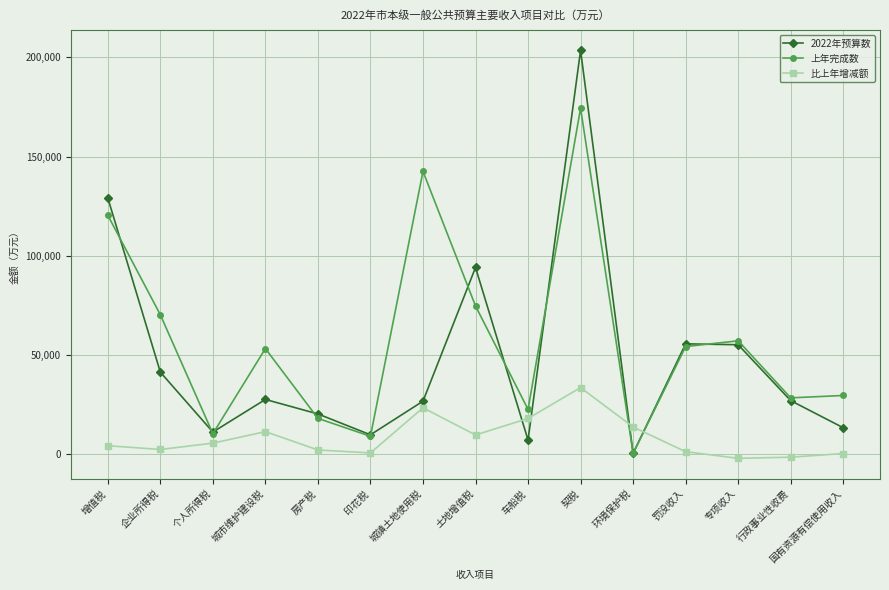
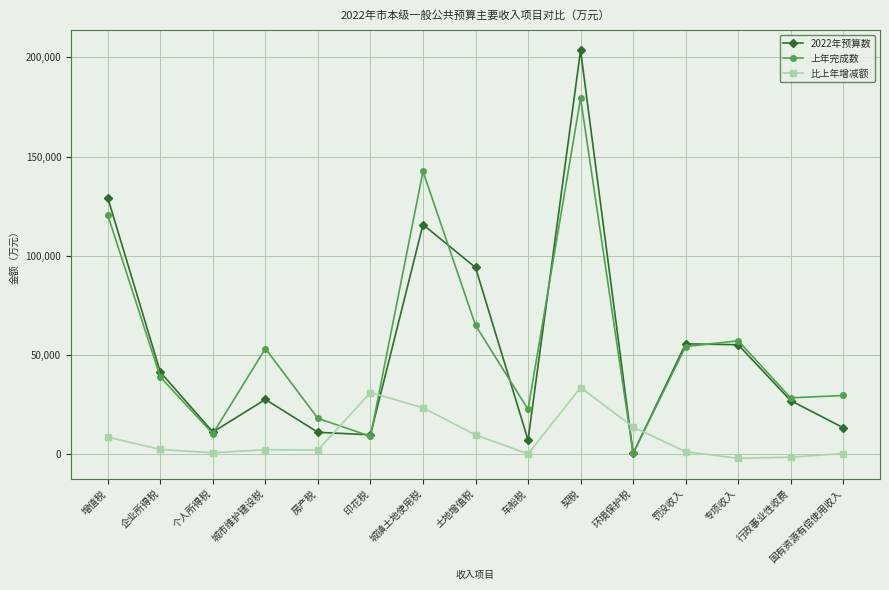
比上年增减额, 增值税: 4,000 -> 9,000
上年完成数, 企业所得税: 70,000 -> 39,000
比上年增减额, 个人所得税: 6,000 -> 1,000
比上年增减额, 城市维护建设税: 11,000 -> 2,000
2022年预算数, 房产税: 20,000 -> 11,000
比上年增减额, 印花税: 1,000 -> 31,000
2022年预算数, 城镇土地使用税: 27,000 -> 116,000
上年完成数, 土地增值税: 75,000 -> 65,000
比上年增减额, 车船税: 18,000 -> 0
上年完成数, 契税: 174,000 -> 179,000
